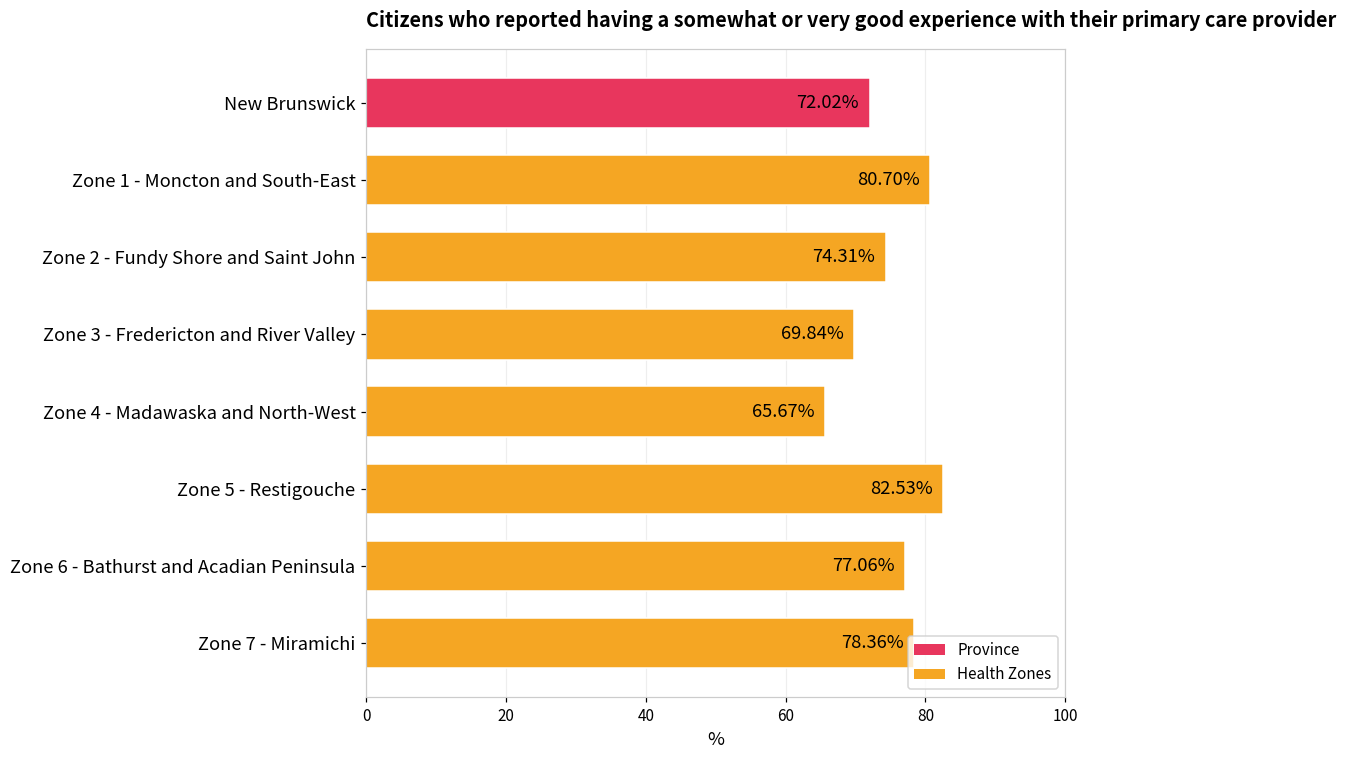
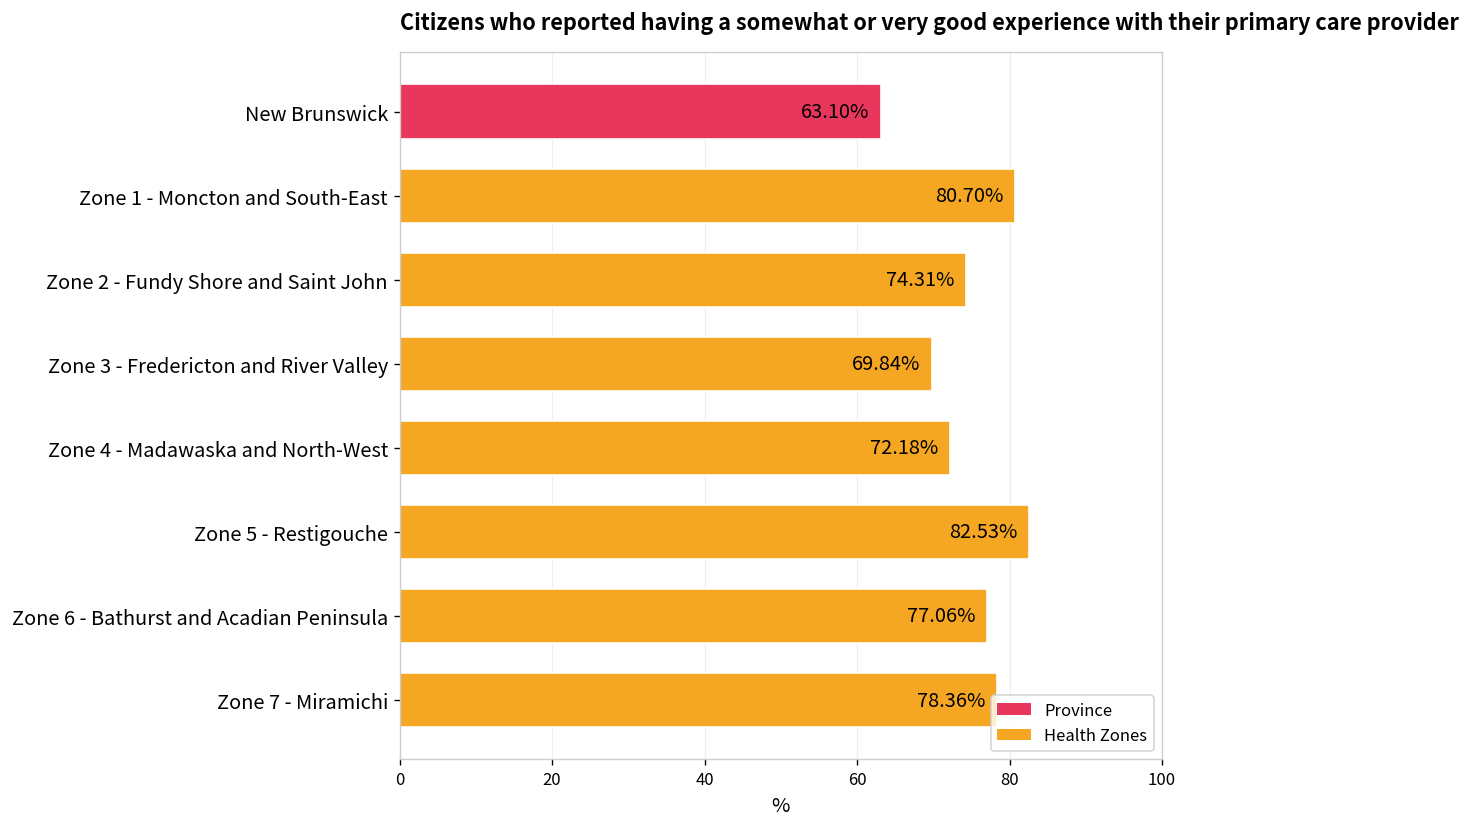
New Brunswick: 72.02% -> 63.10%
Zone 4 - Madawaska and North-West: 65.67% -> 72.18%
